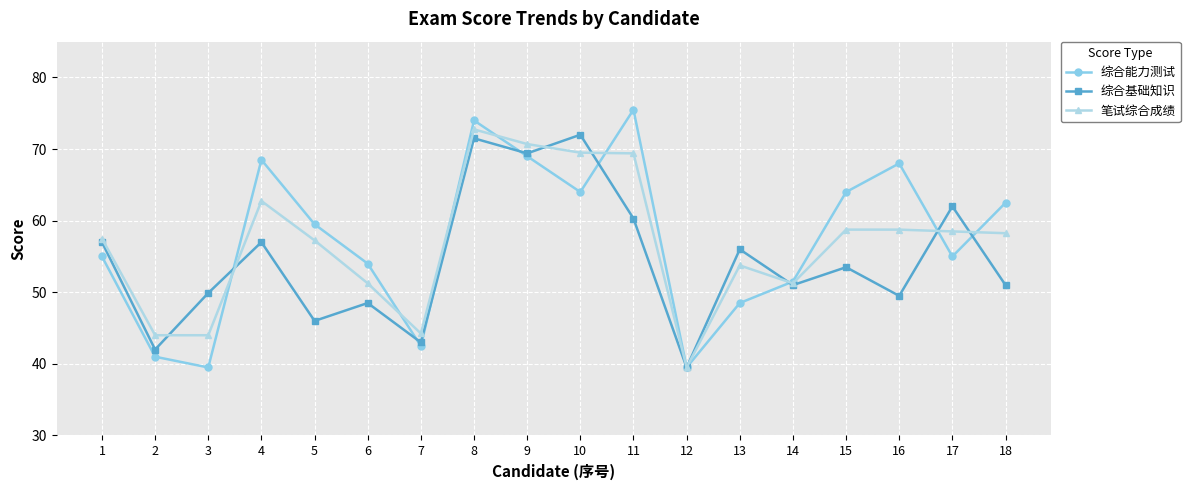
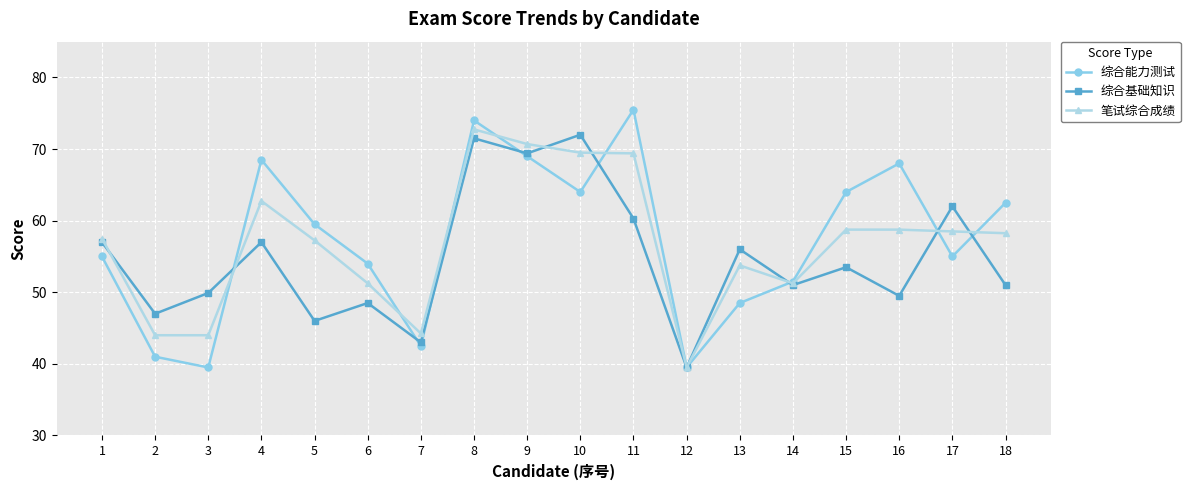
综合基础知识, 2: 42 -> 47
